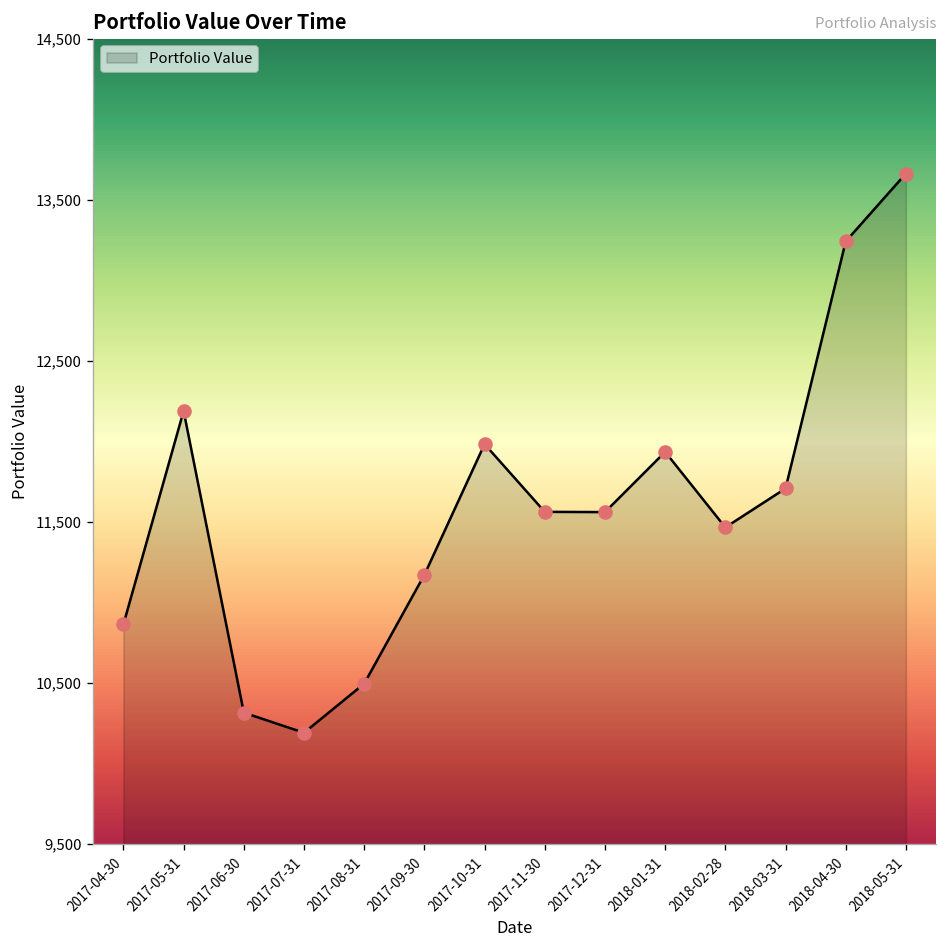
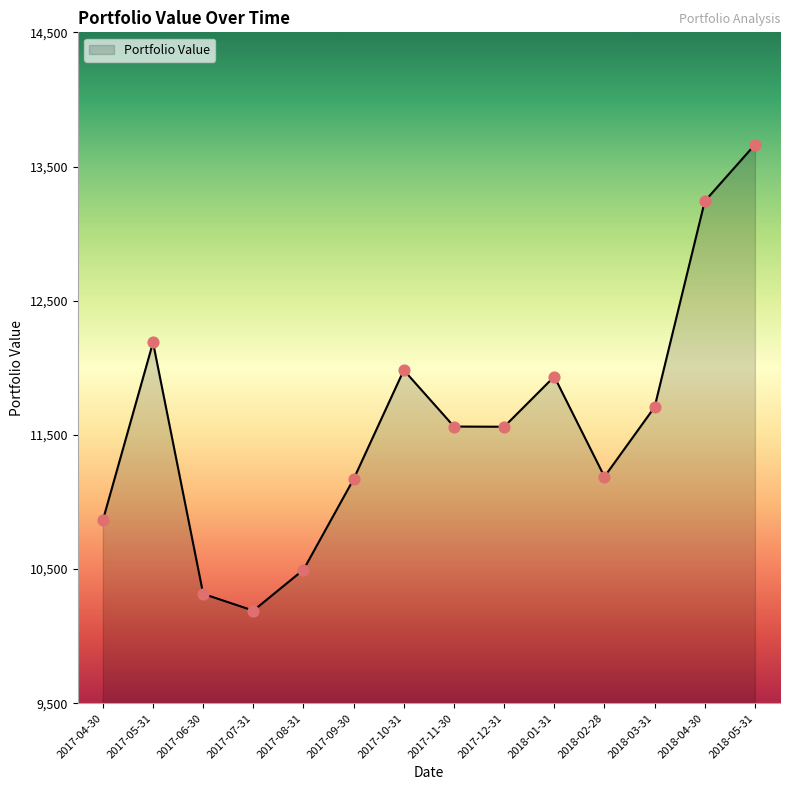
2018-02-28: 11,470 -> 11,190
